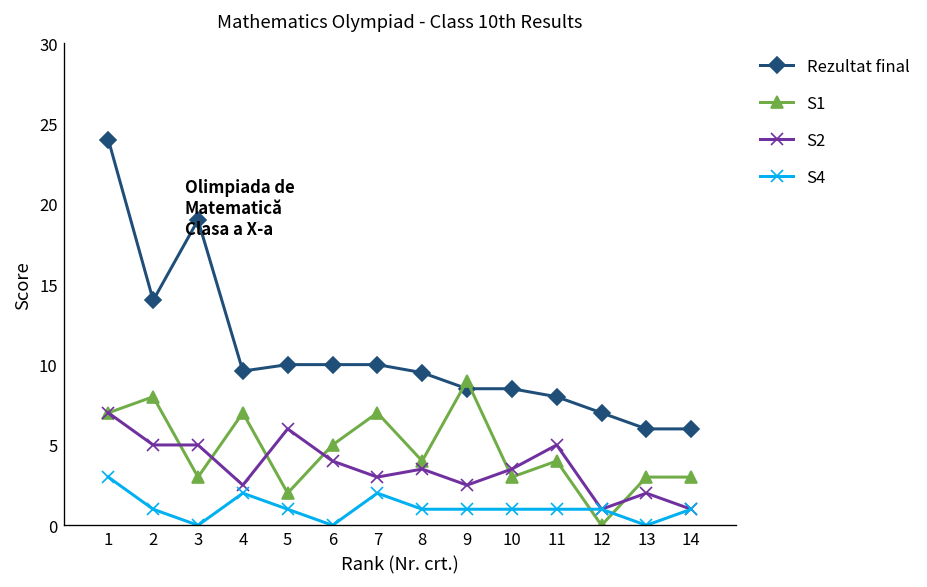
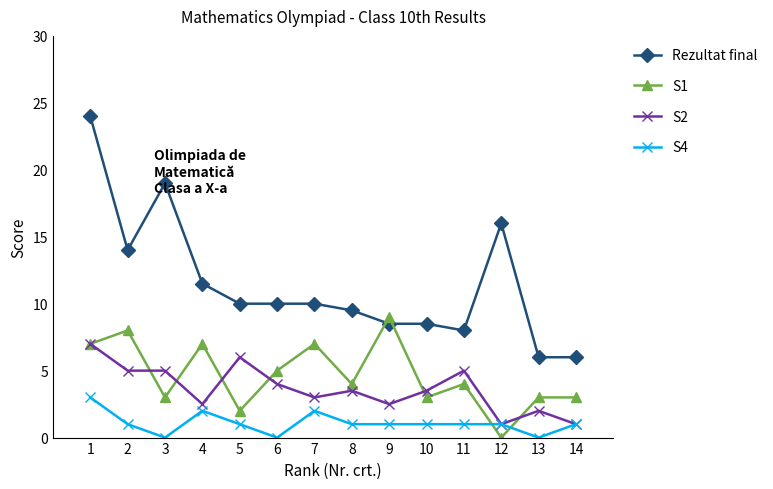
Rezultat final, 4: 9.6 -> 11.5
Rezultat final, 12: 7 -> 16
